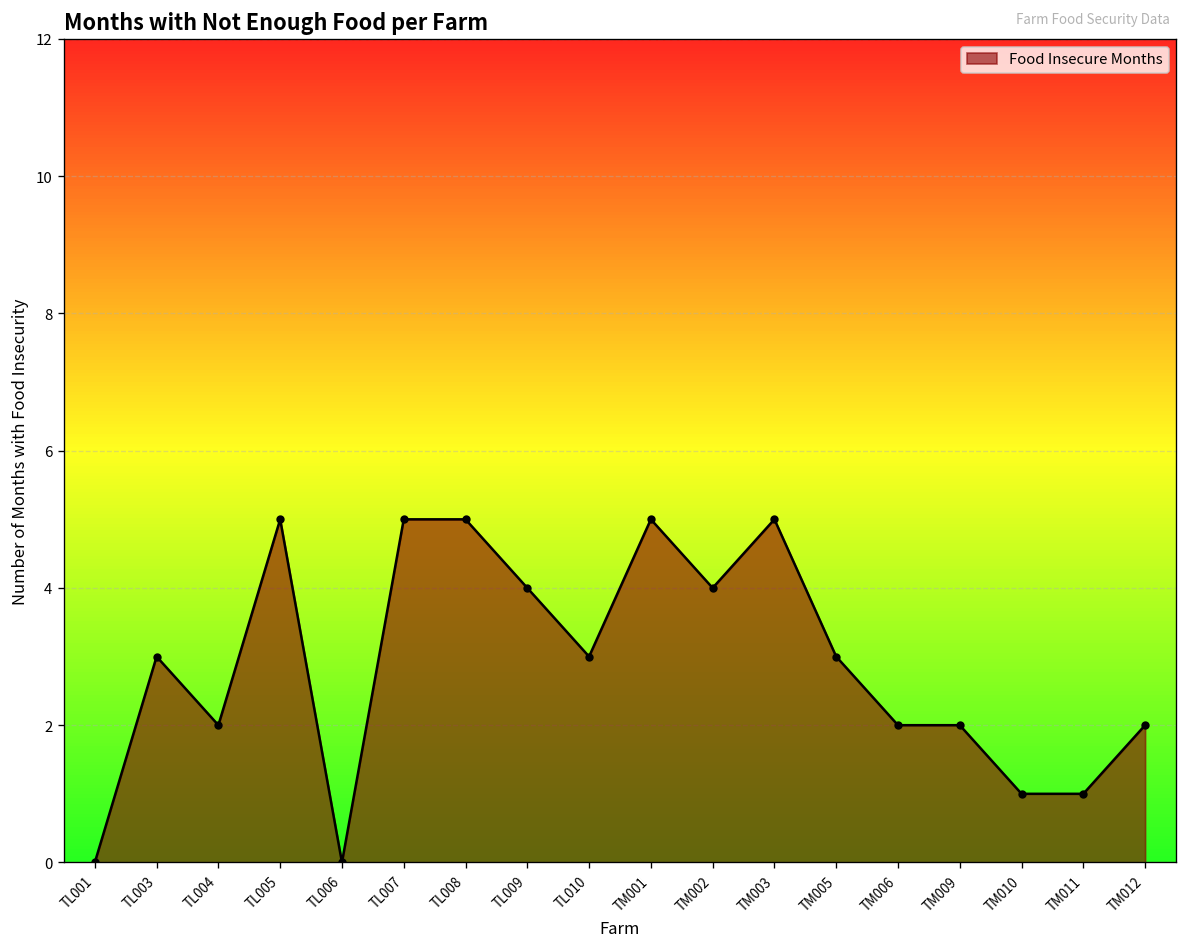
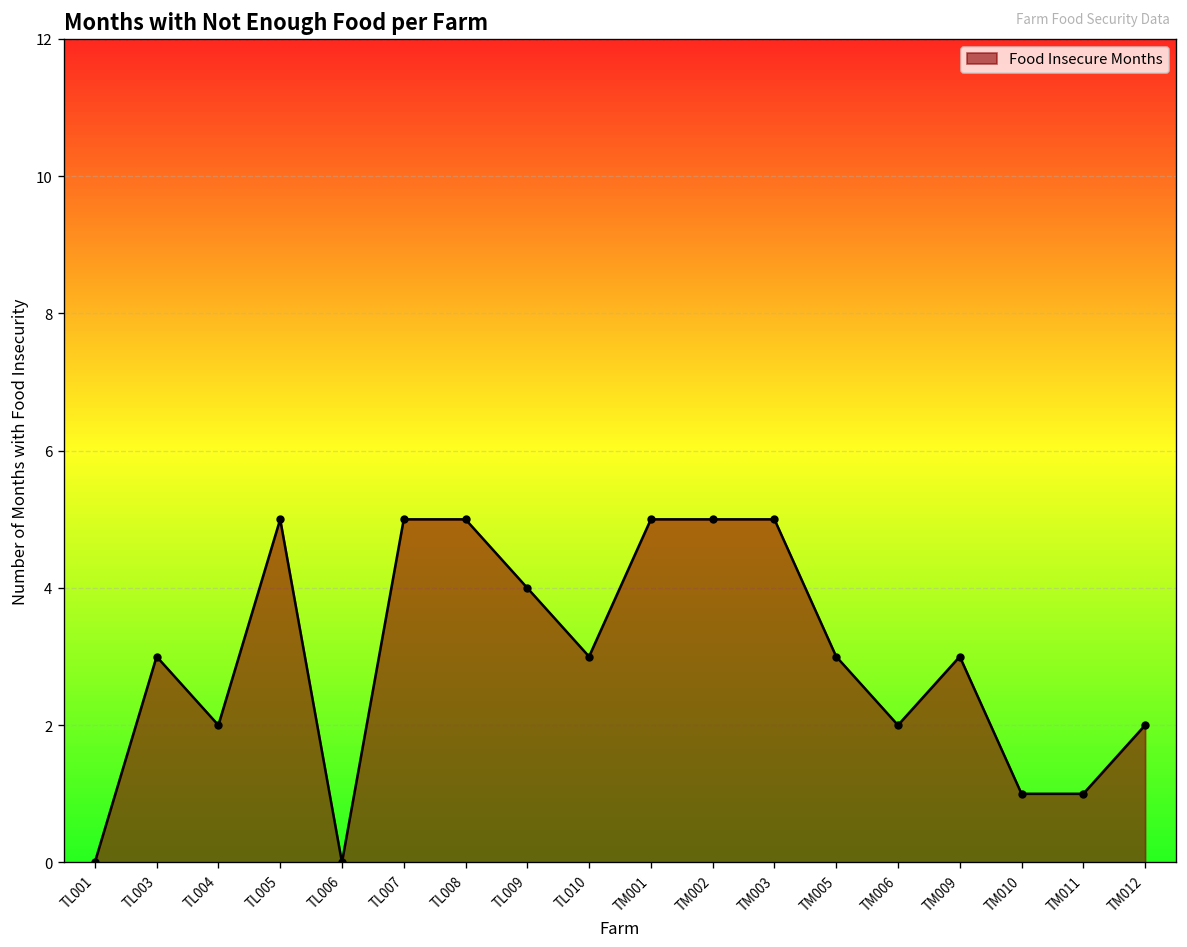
TM002: 4 -> 5
TM009: 2 -> 3
